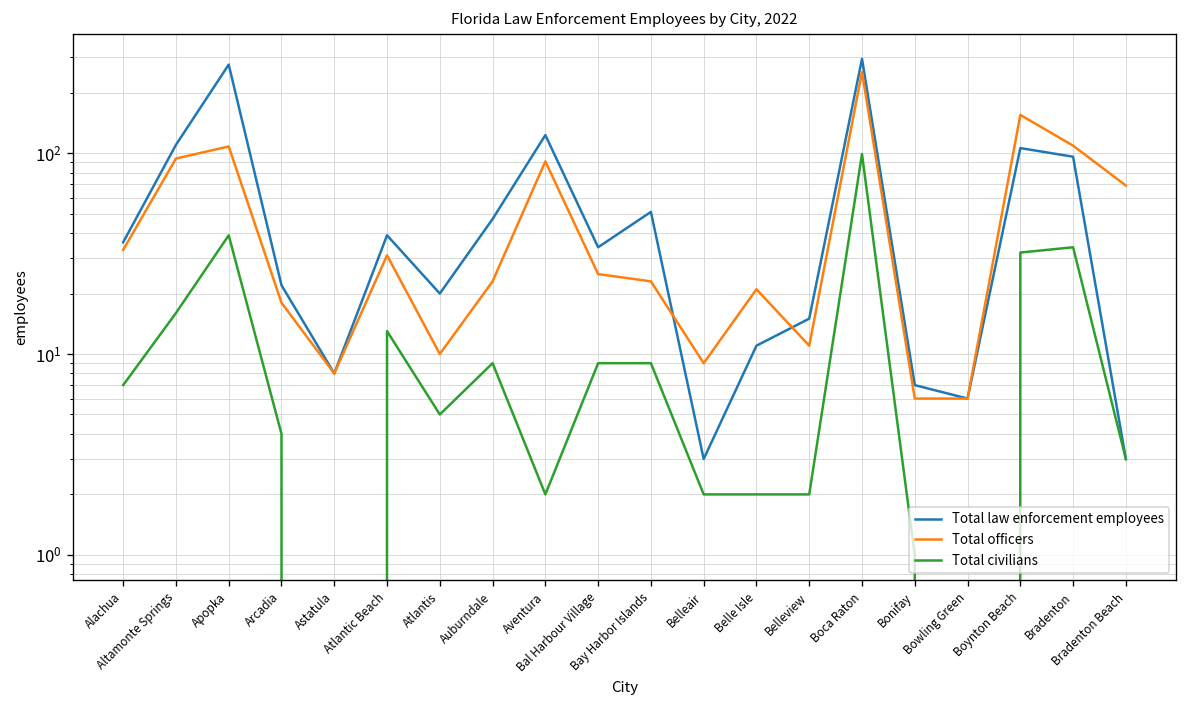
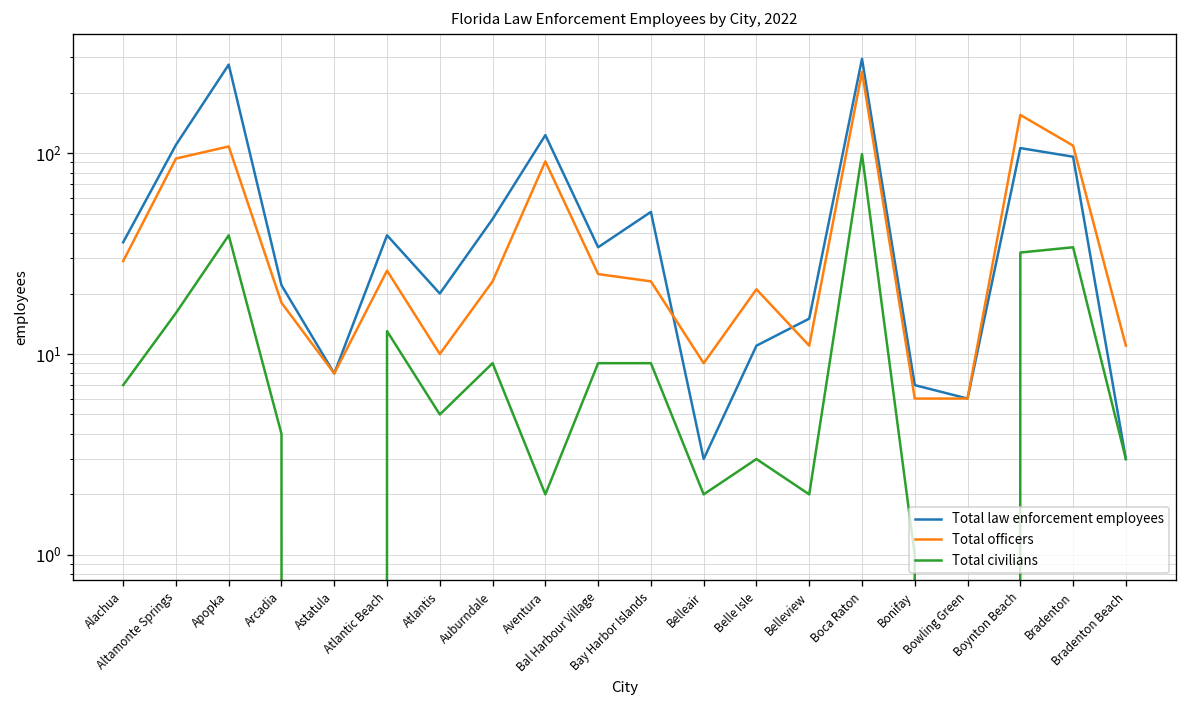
Total officers, Alachua: 33 -> 29
Total officers, Atlantic Beach: 31 -> 26
Total civilians, Belle Isle: 2 -> 3
Total officers, Bradenton Beach: 69 -> 11
